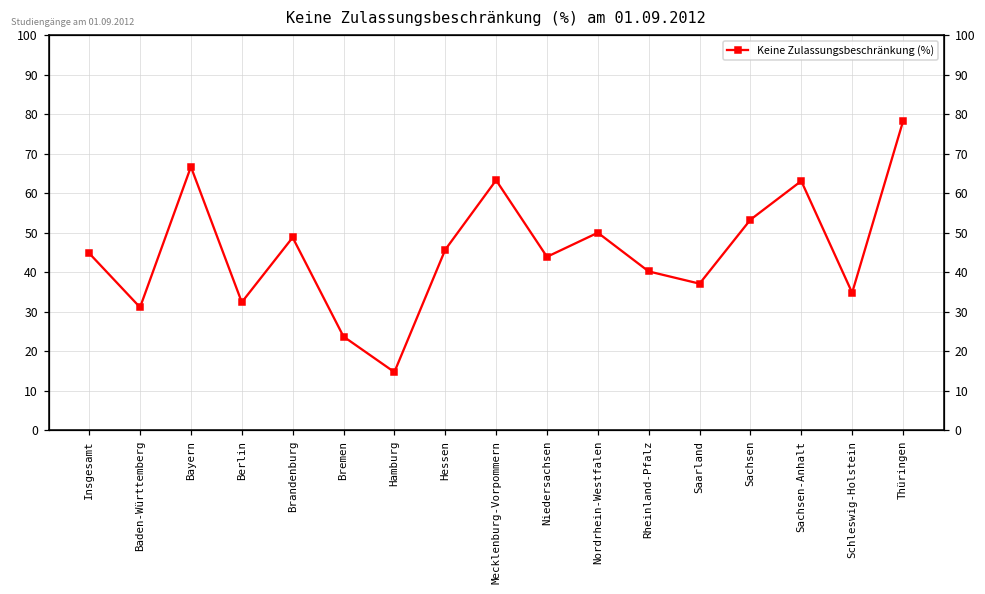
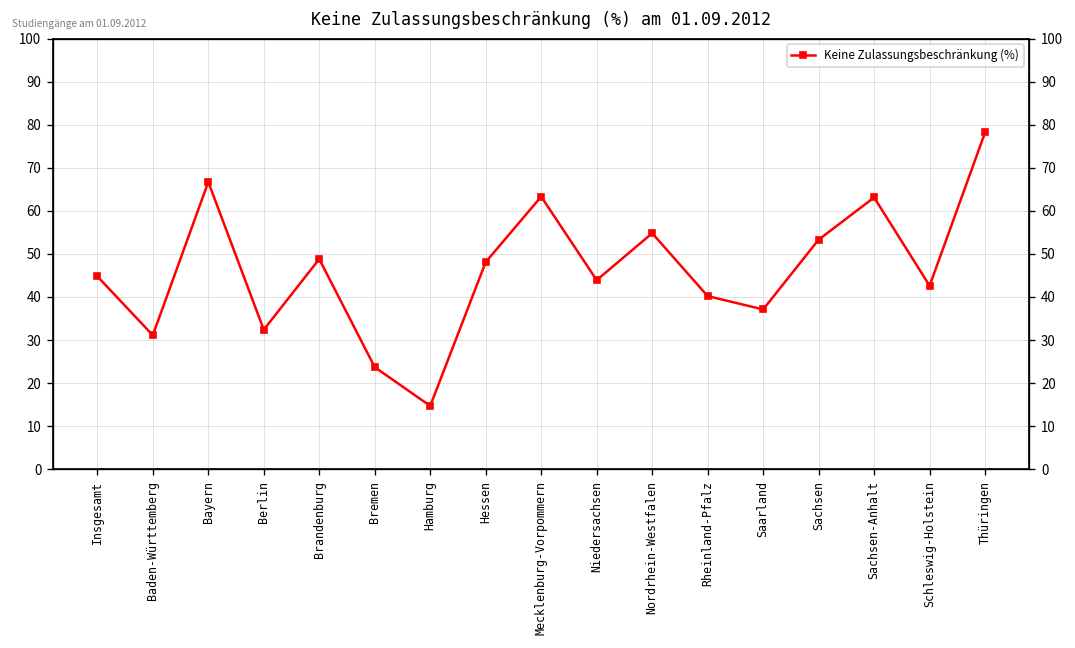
Hessen: 46 -> 48
Nordrhein-Westfalen: 50 -> 55
Schleswig-Holstein: 35 -> 43
